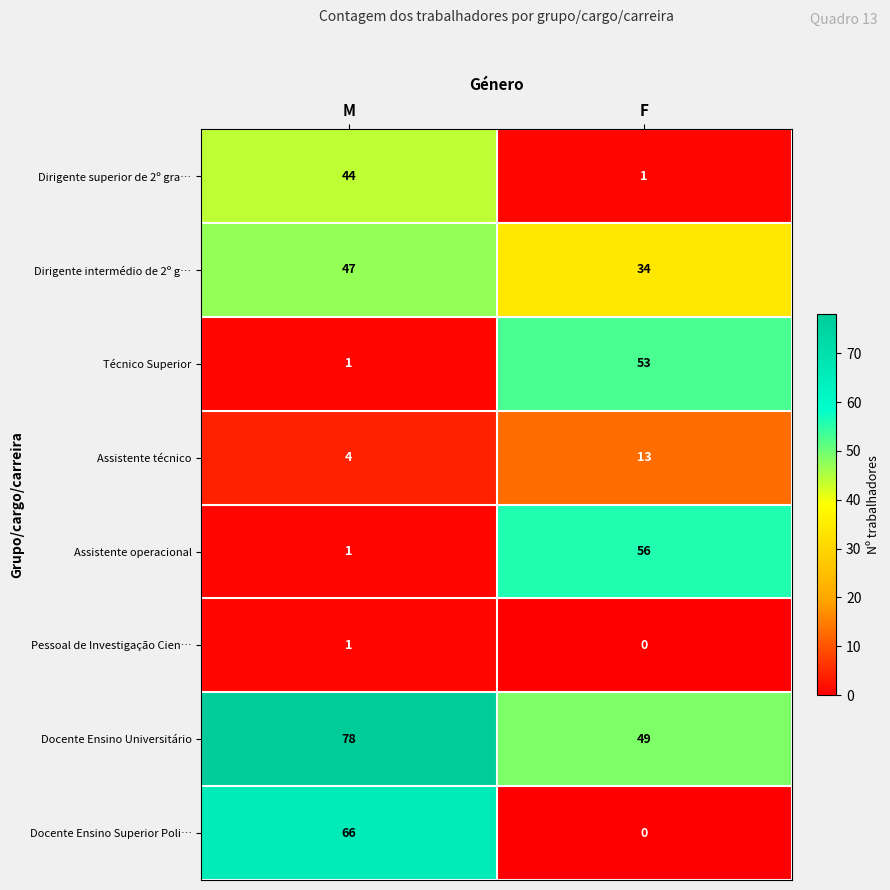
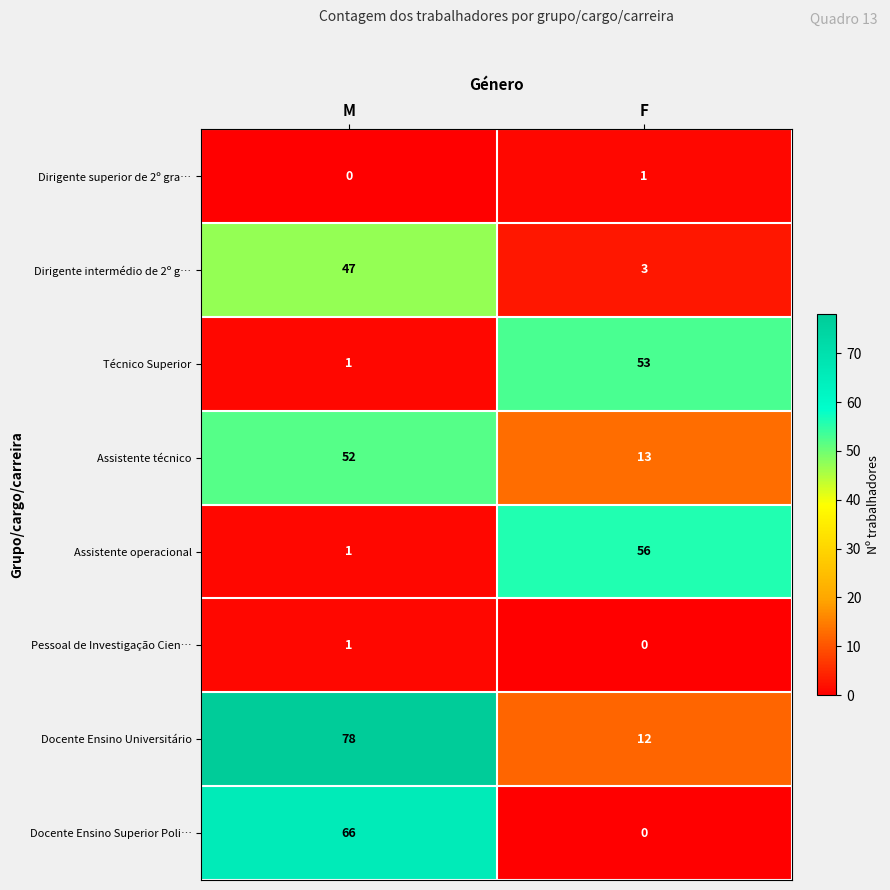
Dirigente superior de 2º gra…, M: 44 -> 0
Dirigente intermédio de 2º g…, F: 34 -> 3
Assistente técnico, M: 4 -> 52
Docente Ensino Universitário, F: 49 -> 12
